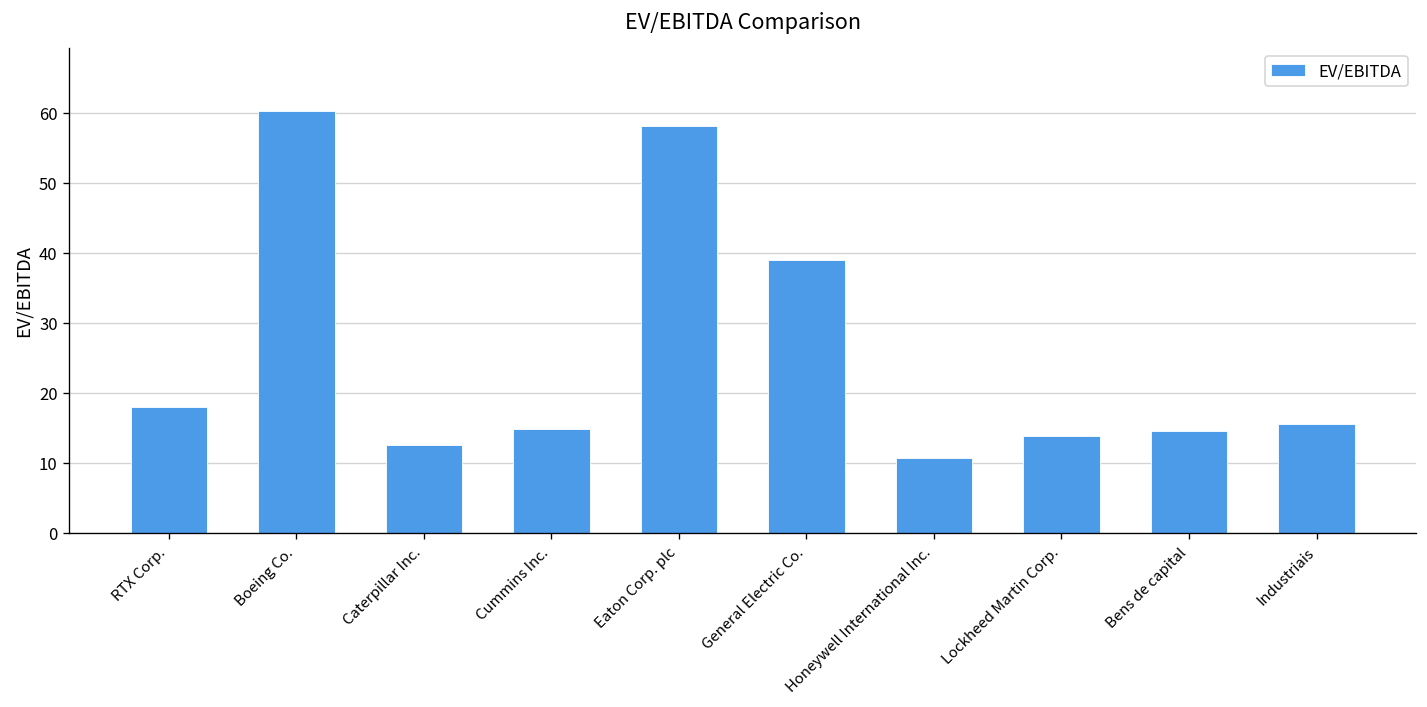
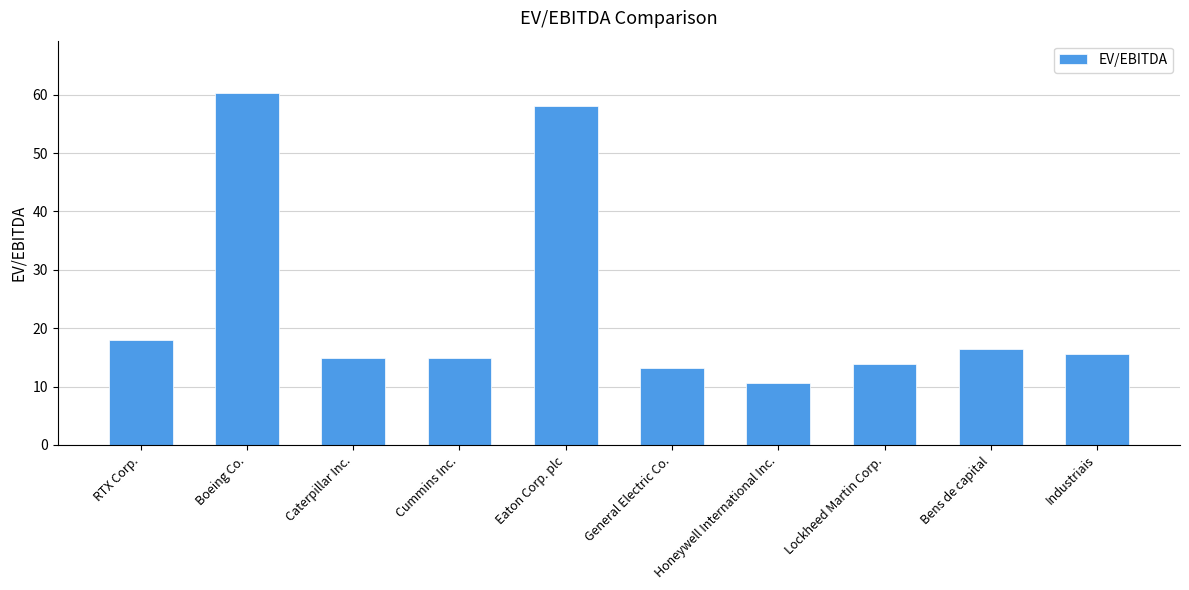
Caterpillar Inc.: 13 -> 15
General Electric Co.: 39 -> 13
Bens de capital: 15 -> 17
